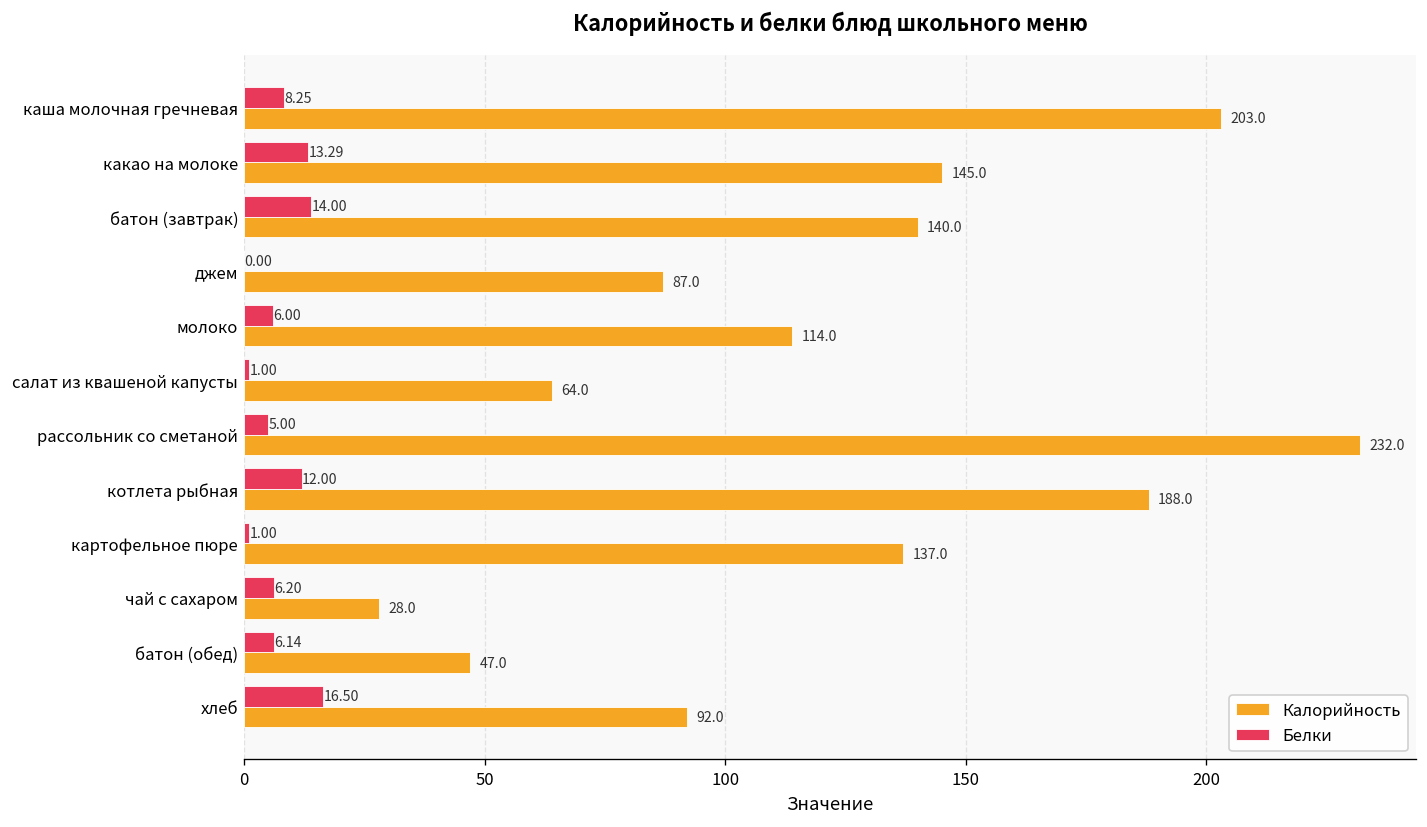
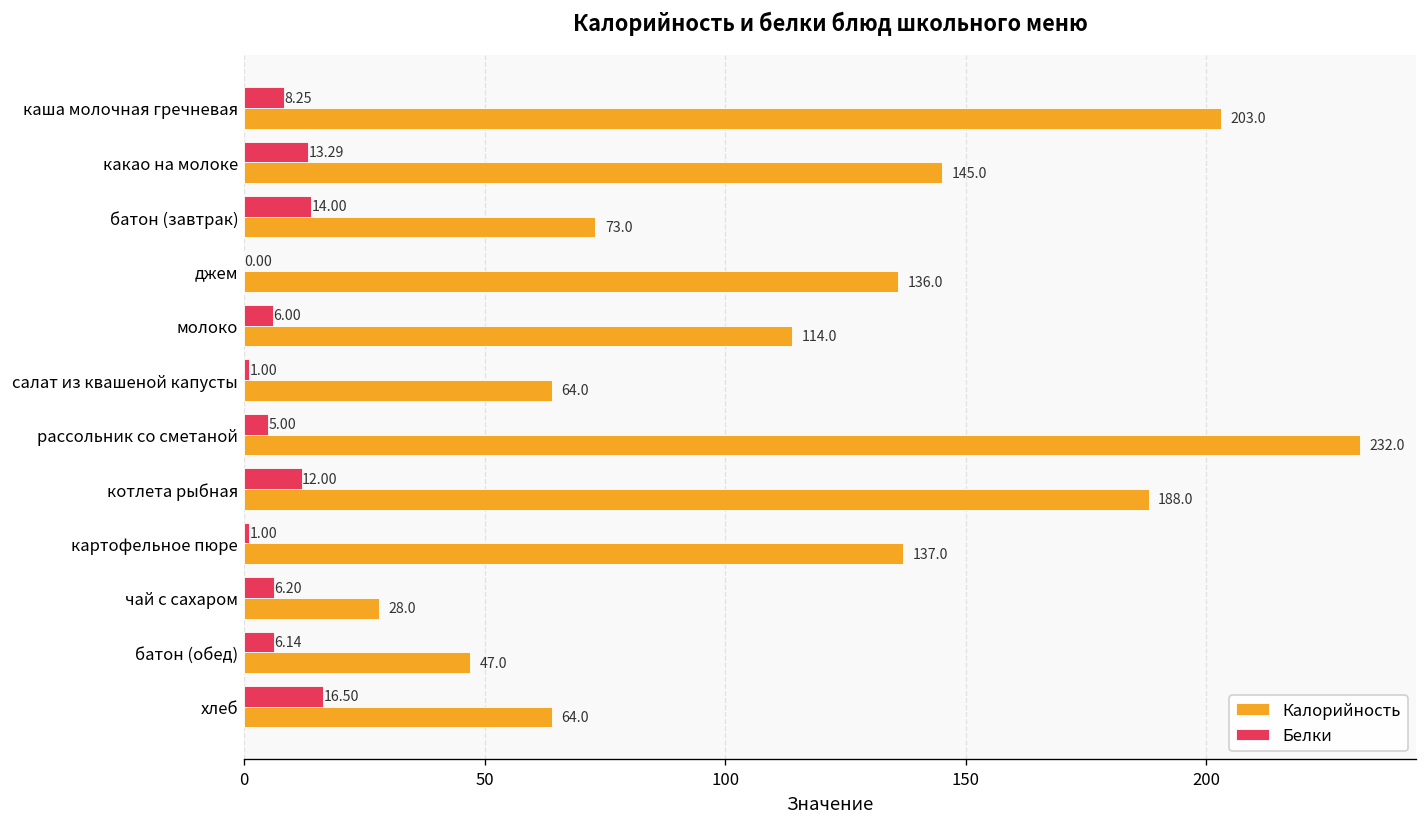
Калорийность, батон (завтрак): 140.0 -> 73.0
Калорийность, джем: 87.0 -> 136.0
Калорийность, хлеб: 92.0 -> 64.0
